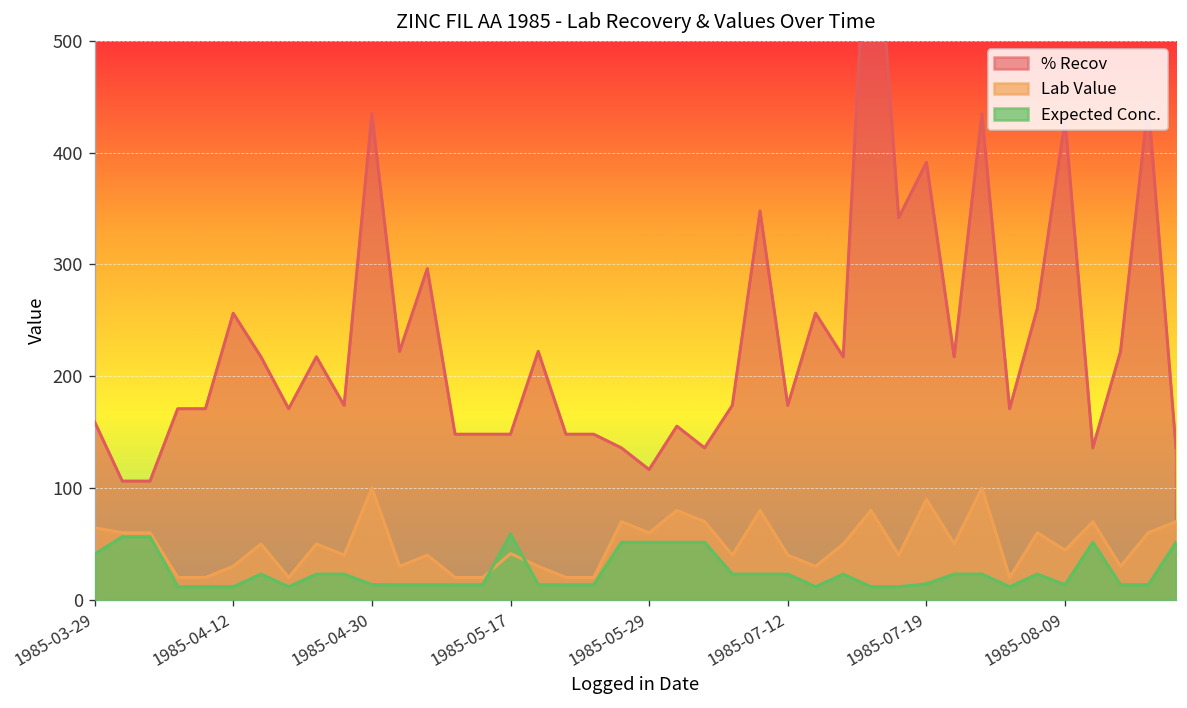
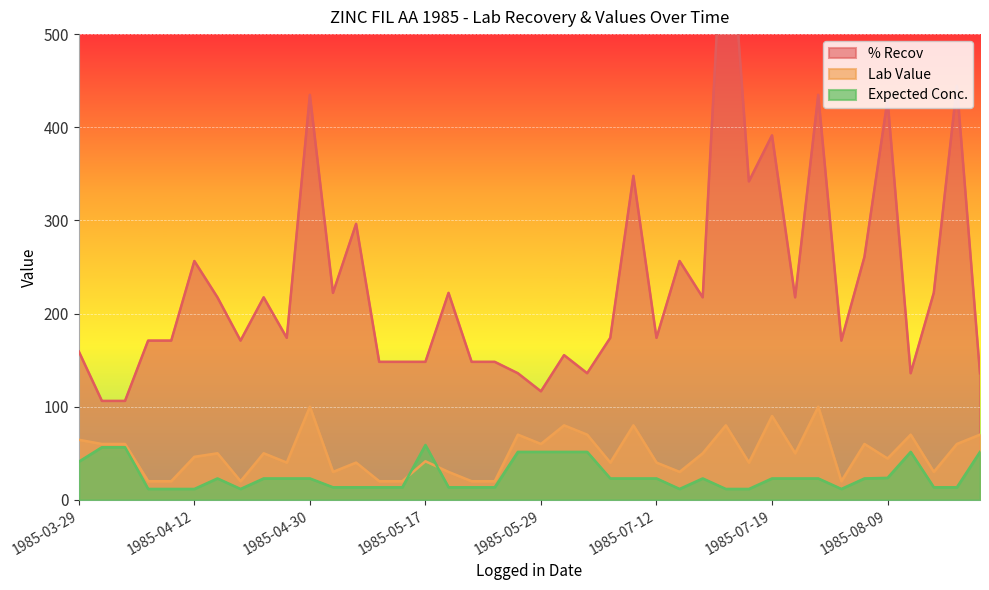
Lab Value, 1985-04-12: 30 -> 50
Expected Conc., 1985-04-30: 10 -> 20
Expected Conc., 1985-07-19: 10 -> 20
Expected Conc., 1985-08-09: 10 -> 20
